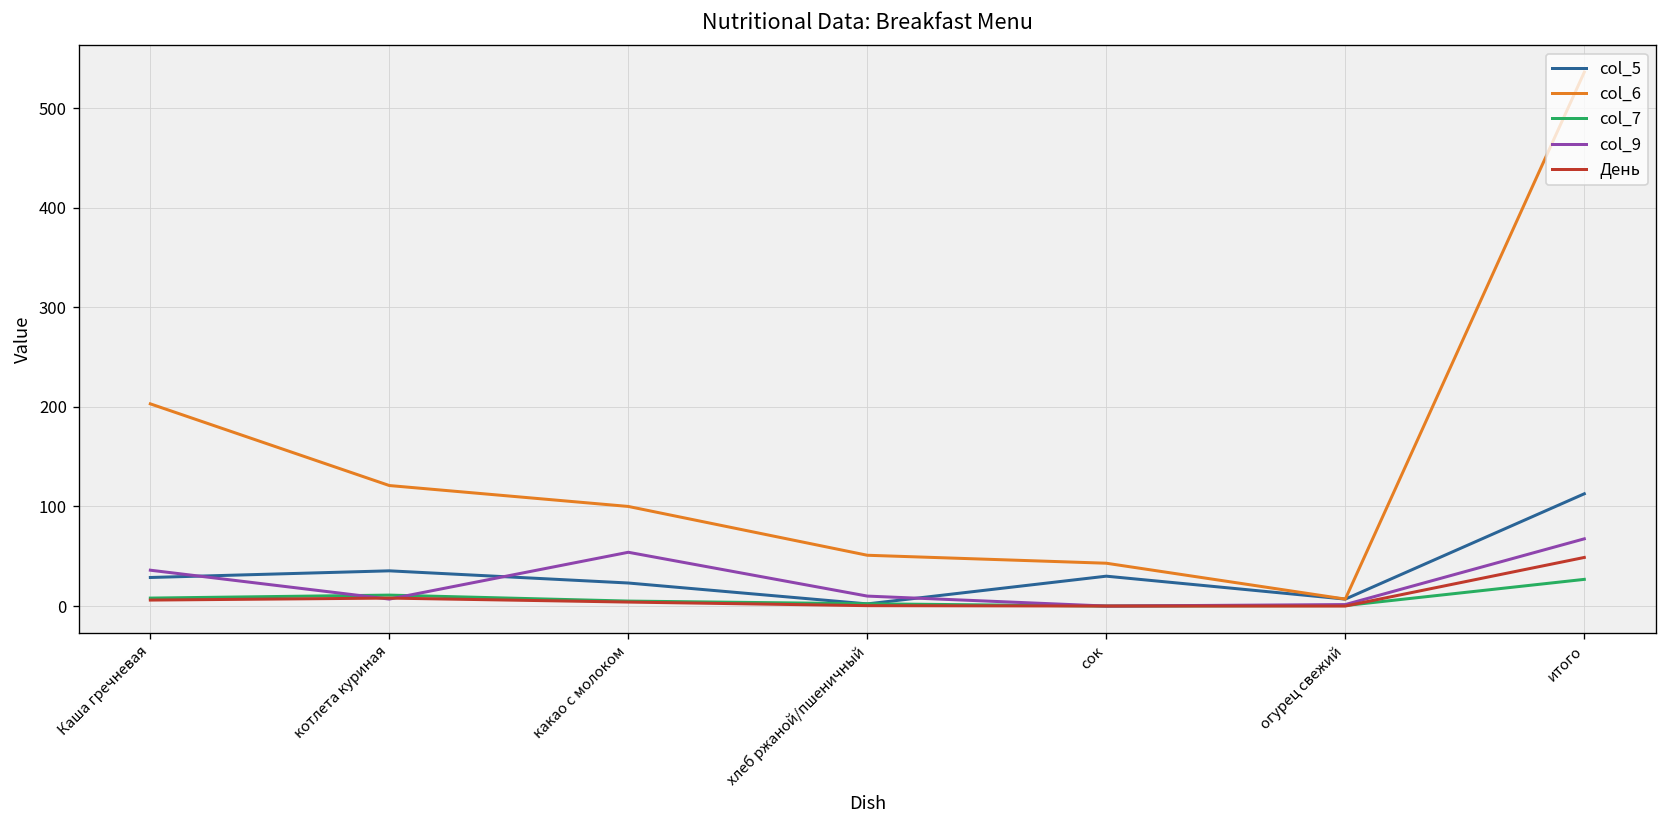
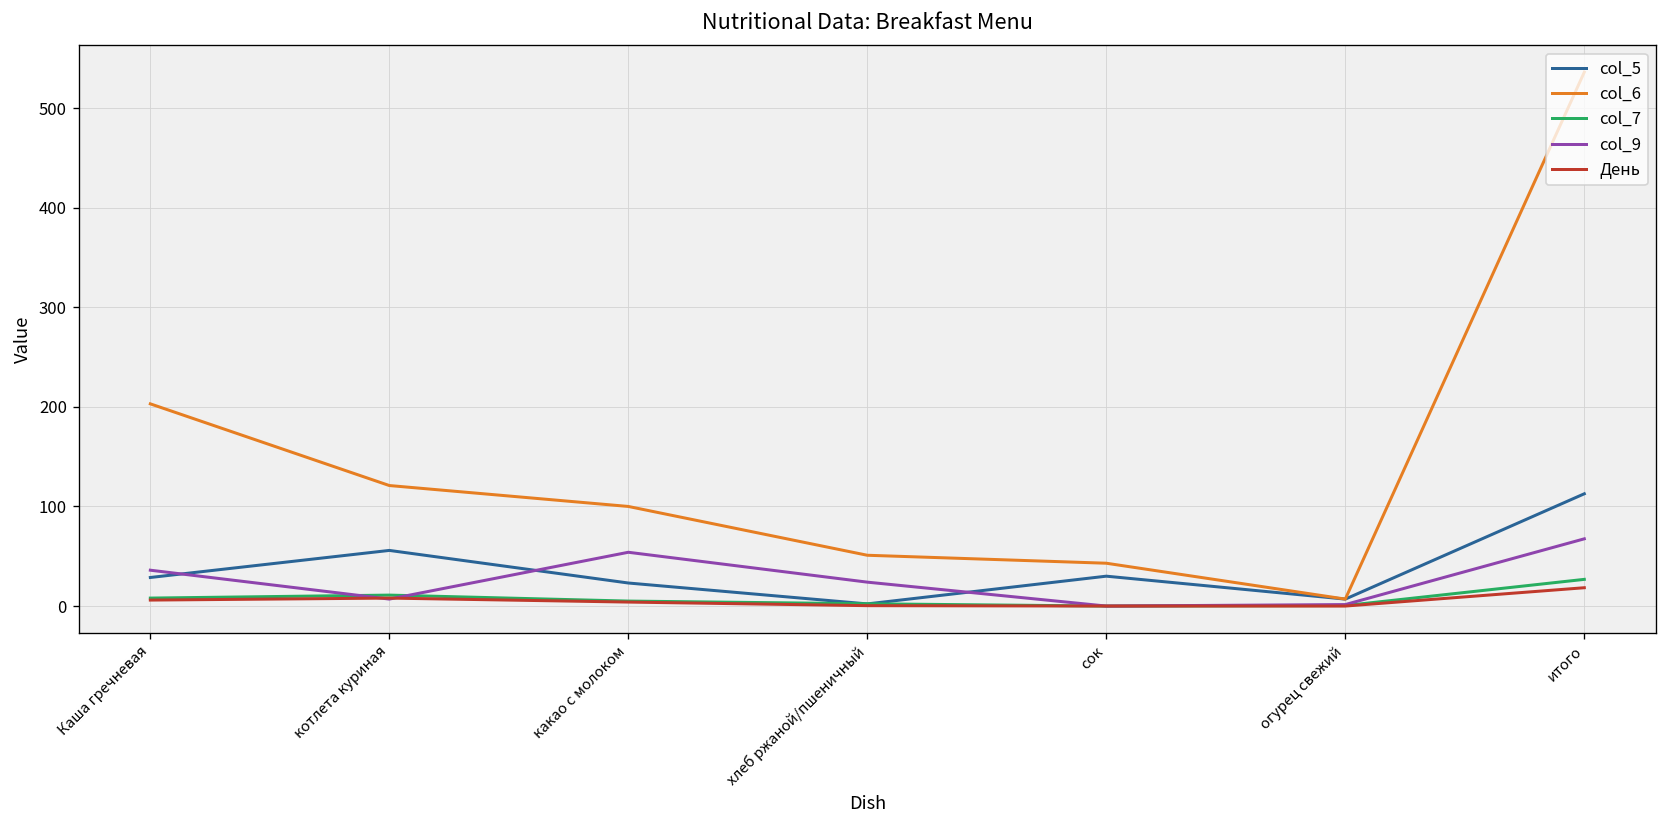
col_5, котлета куриная: 40 -> 60
col_9, хлеб ржаной/пшеничный: 10 -> 20
День, итого: 50 -> 20
